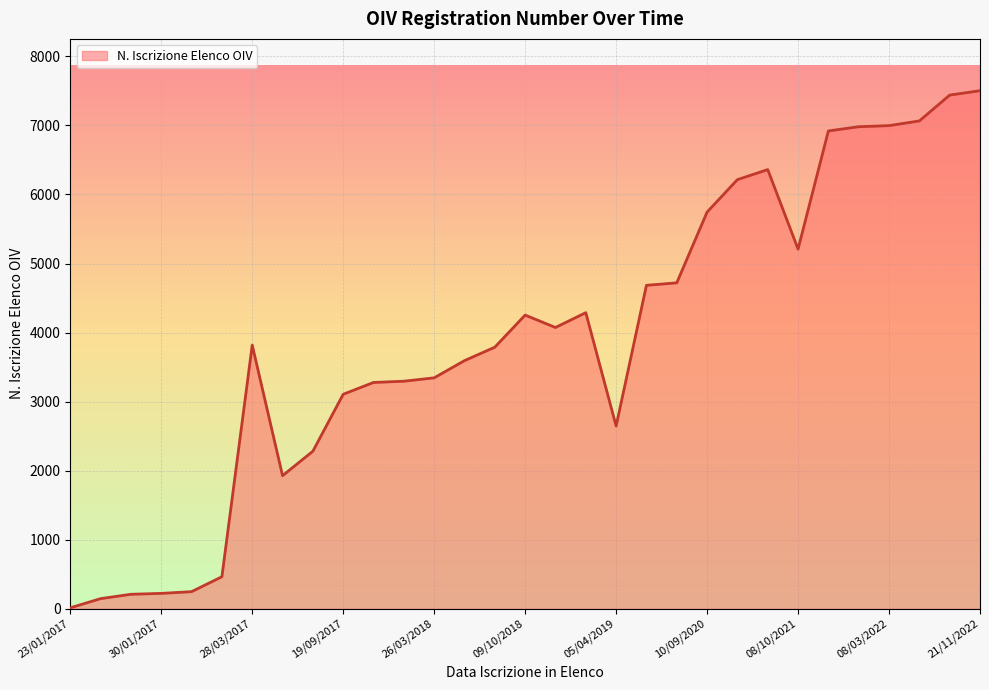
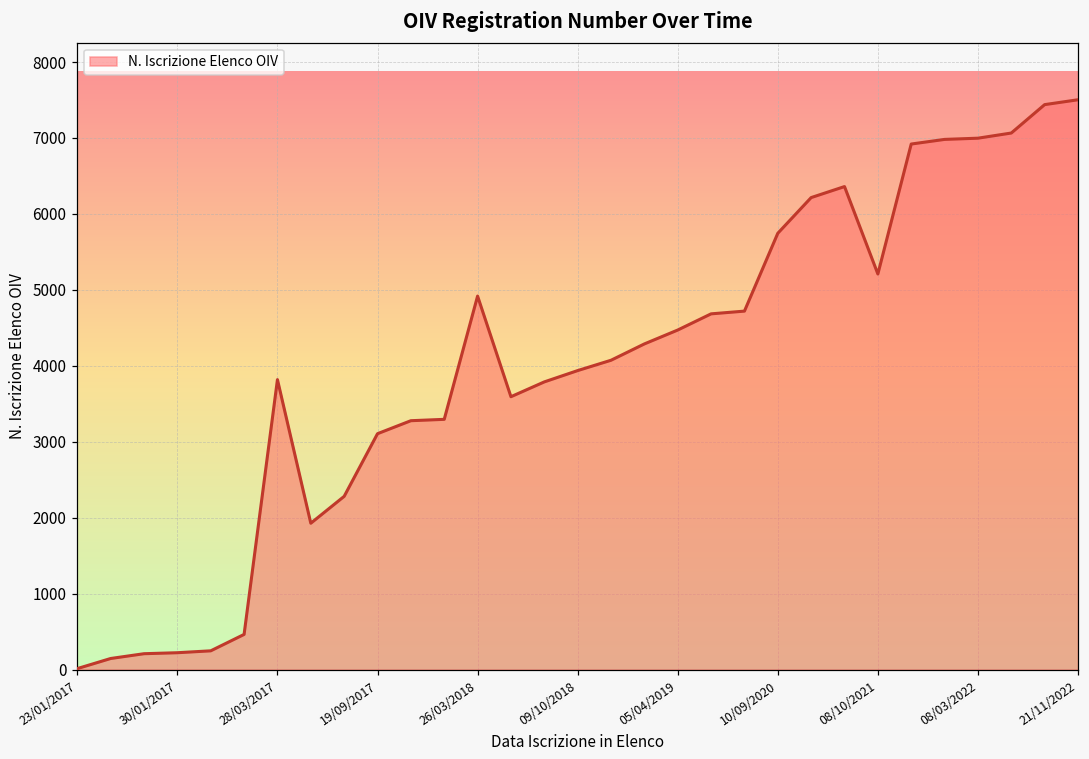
26/03/2018: 3300 -> 4900
09/10/2018: 4300 -> 3900
05/04/2019: 2600 -> 4500
